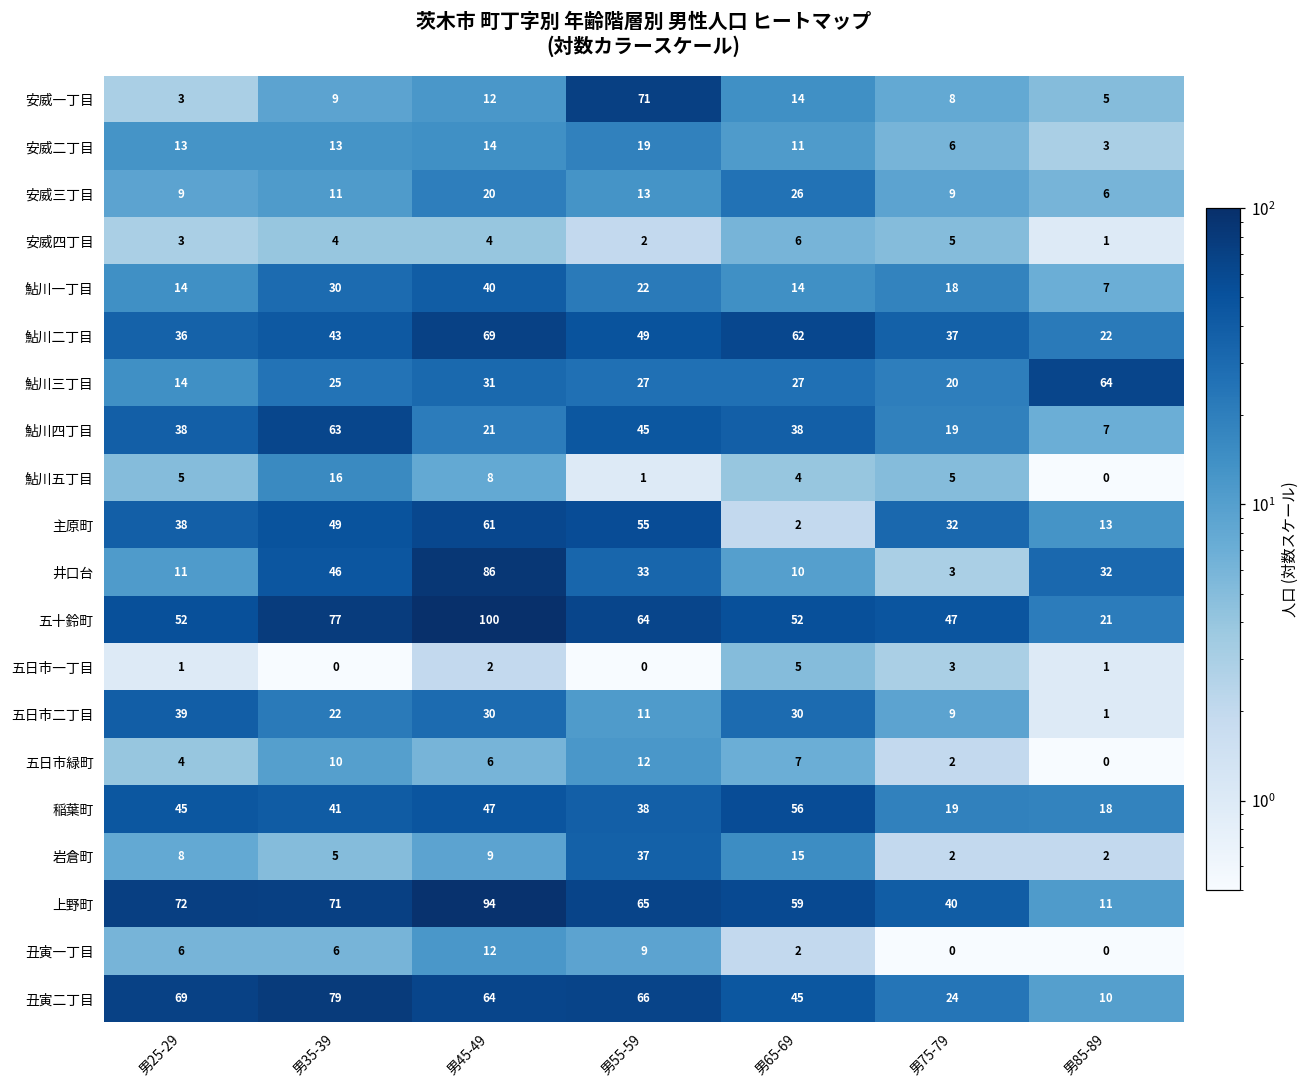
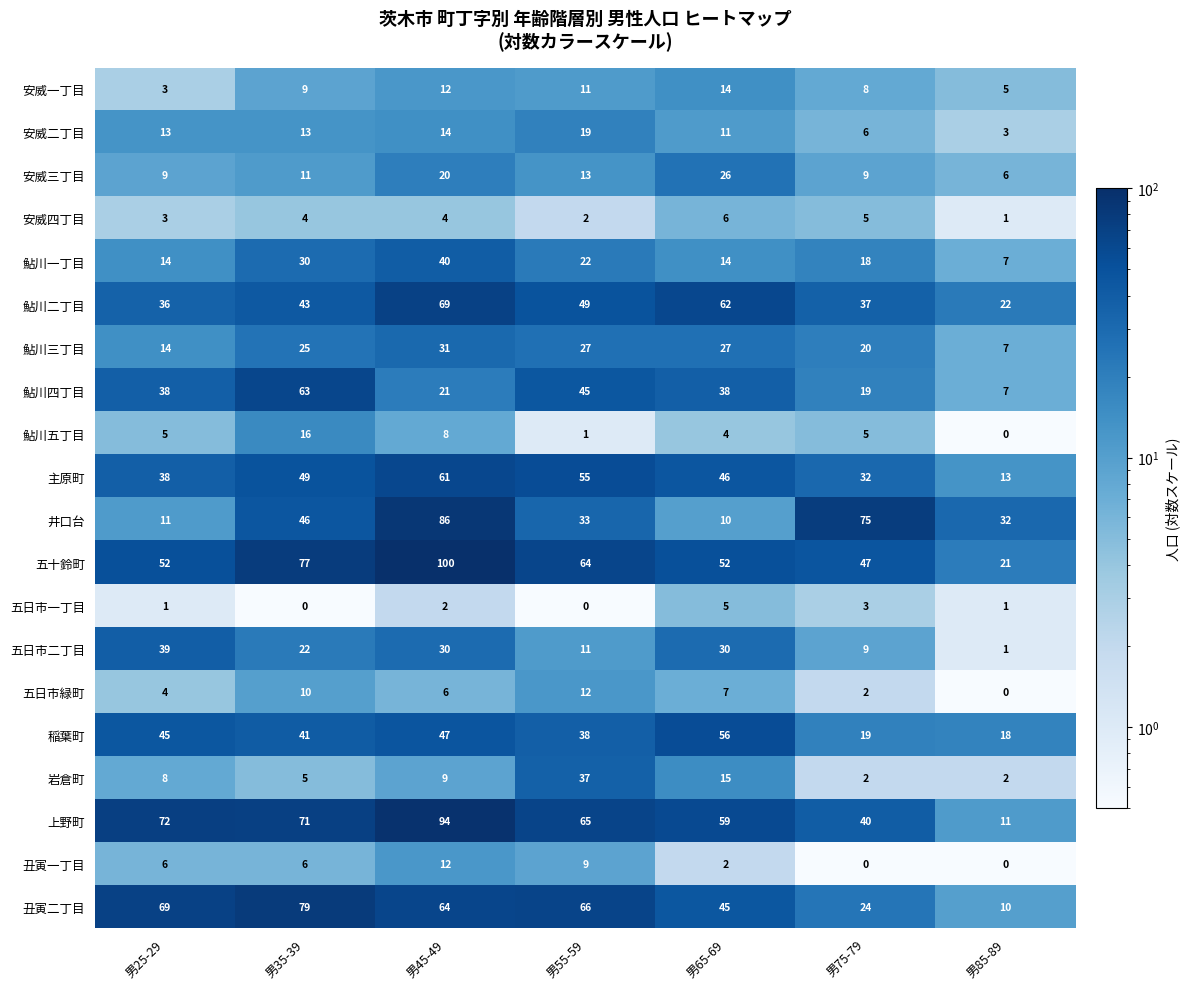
安威一丁目, 男55-59: 71 -> 11
鮎川三丁目, 男85-89: 64 -> 7
主原町, 男65-69: 2 -> 46
井口台, 男75-79: 3 -> 75
